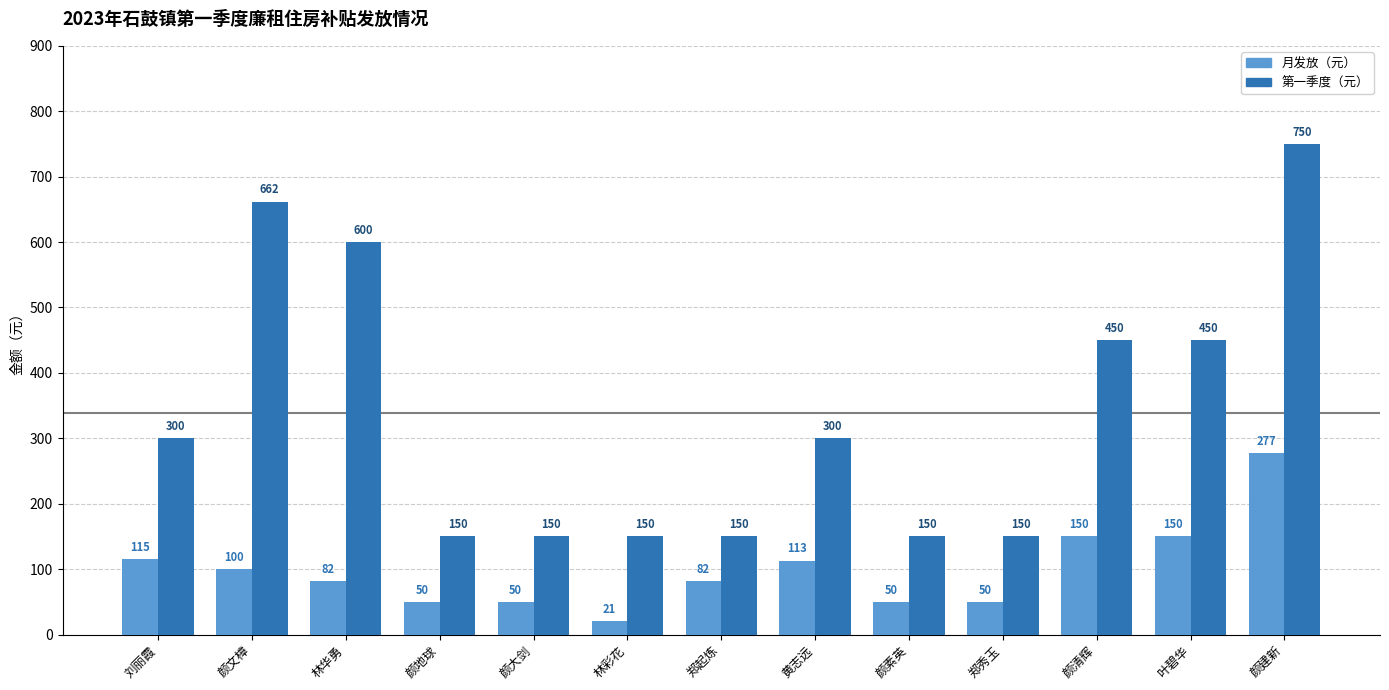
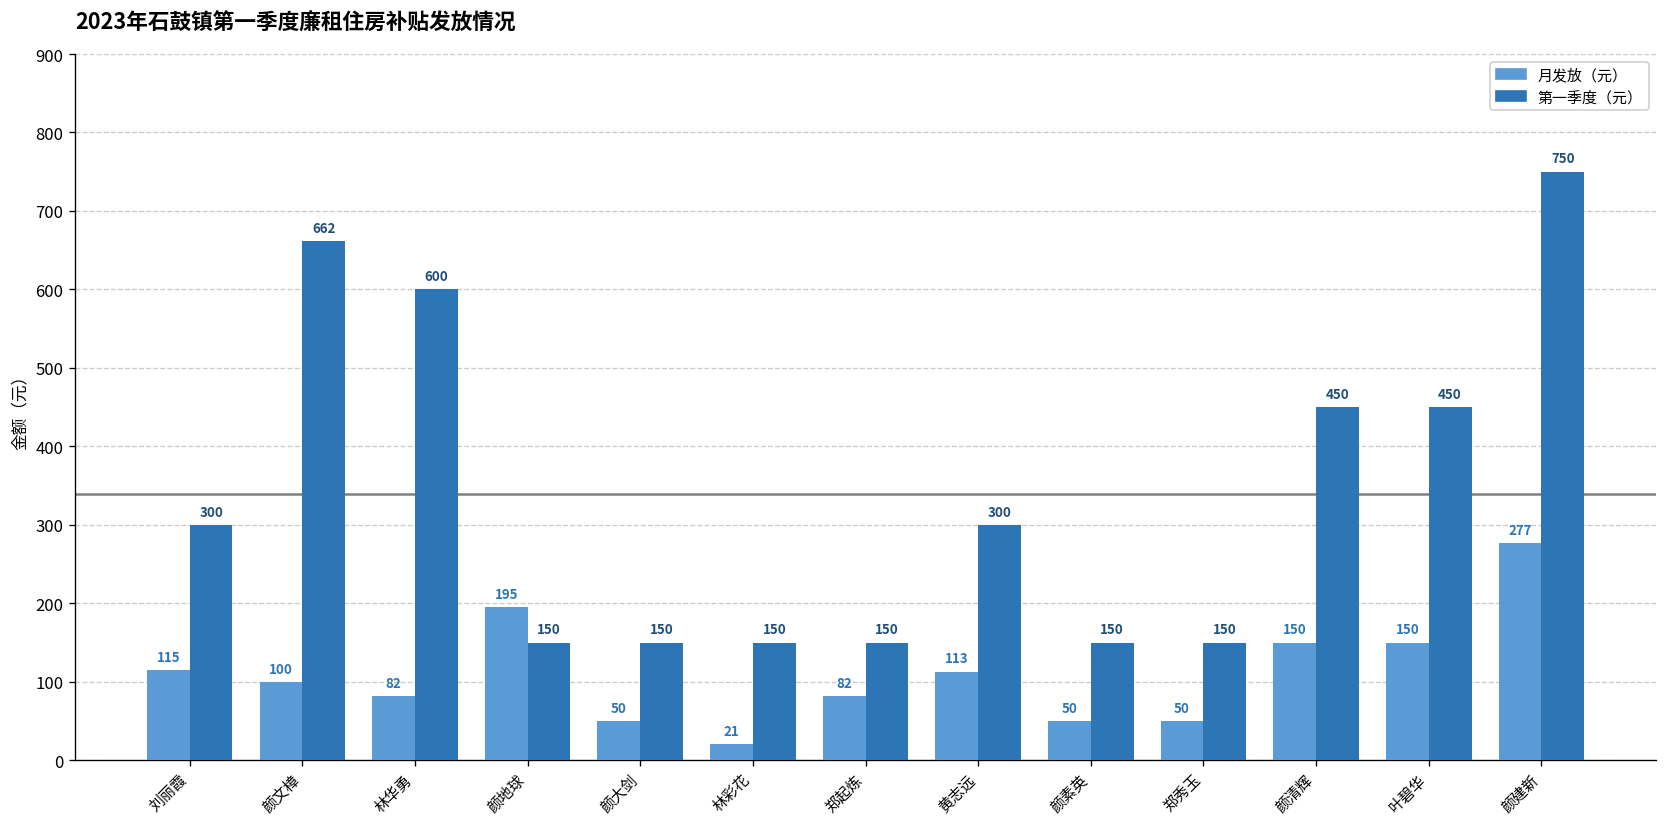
月发放（元）, 颜地球: 50 -> 195
